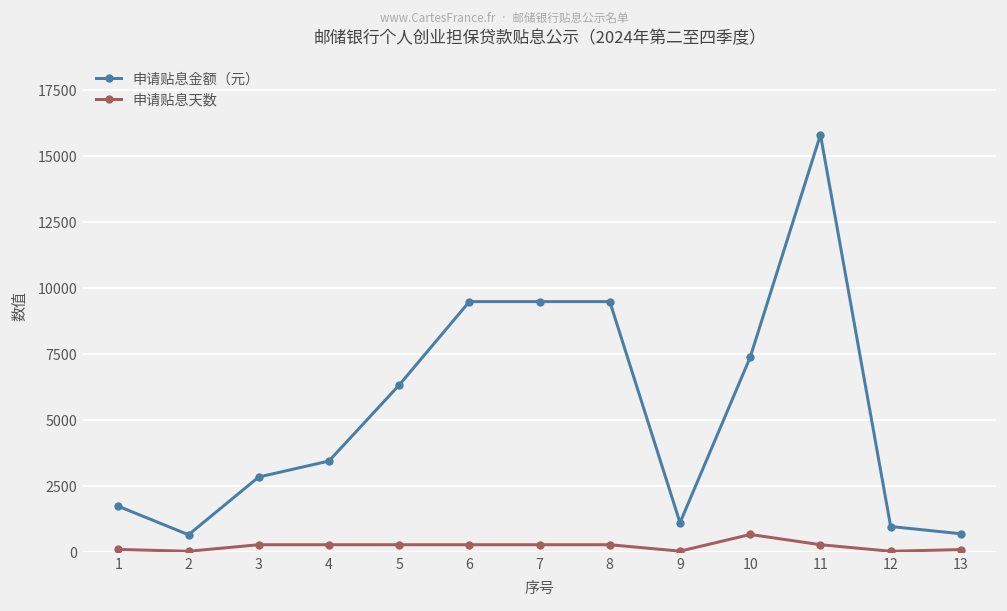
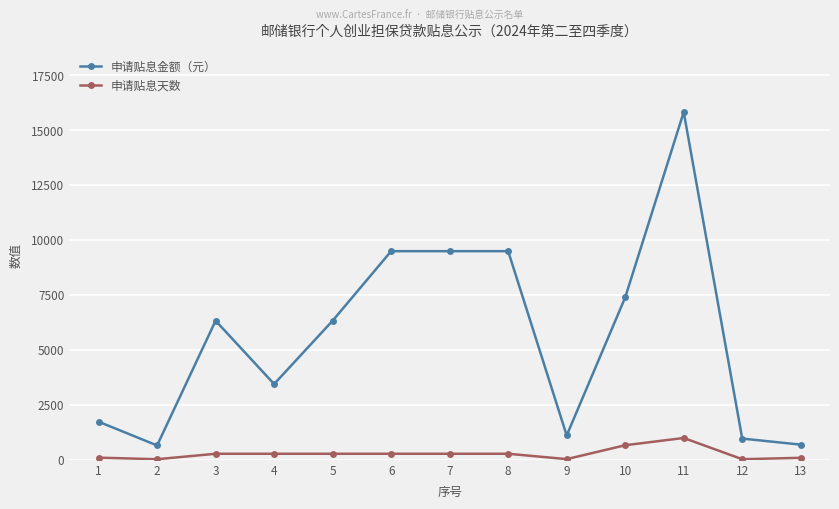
申请贴息金额（元）, 3: 2800 -> 6300
申请贴息天数, 11: 300 -> 1000
